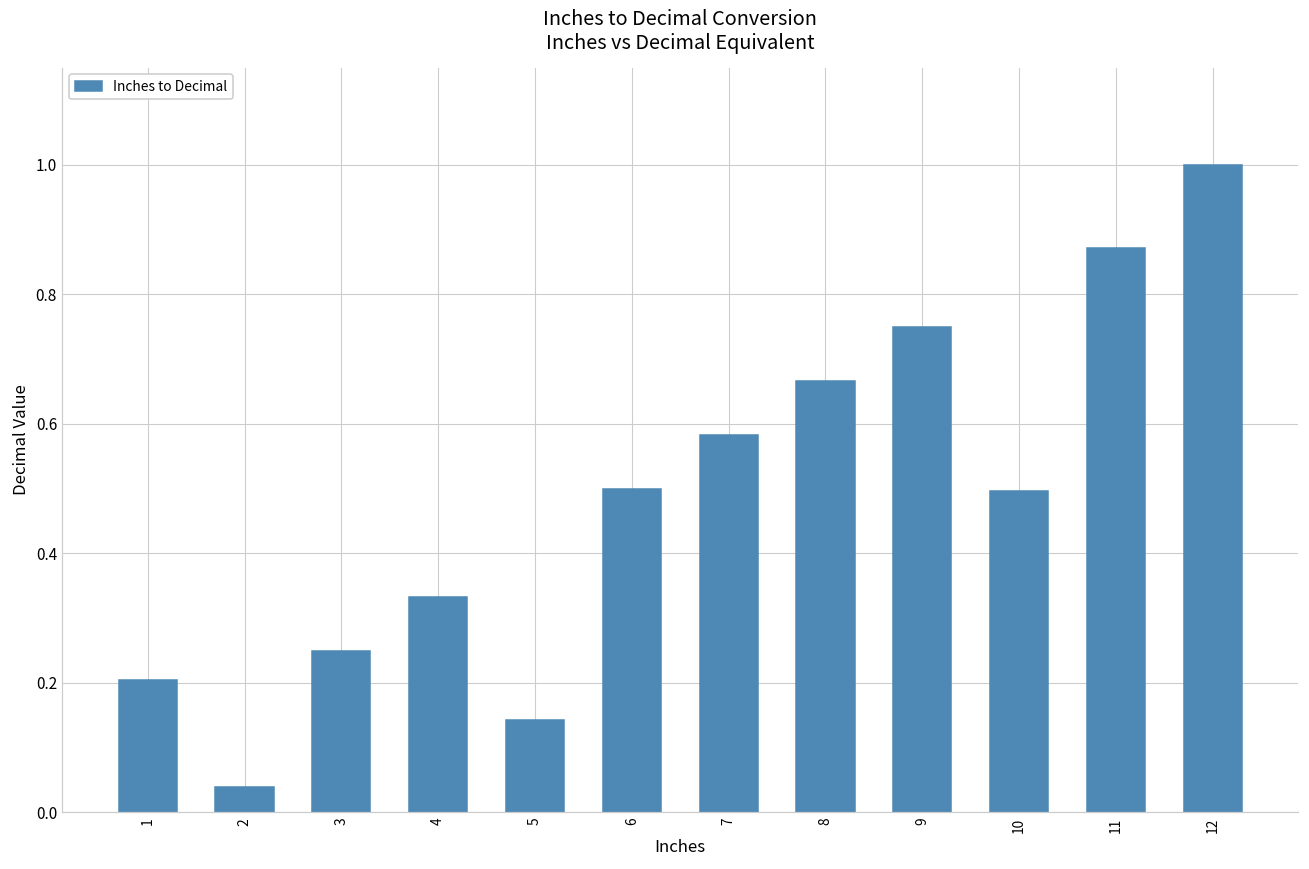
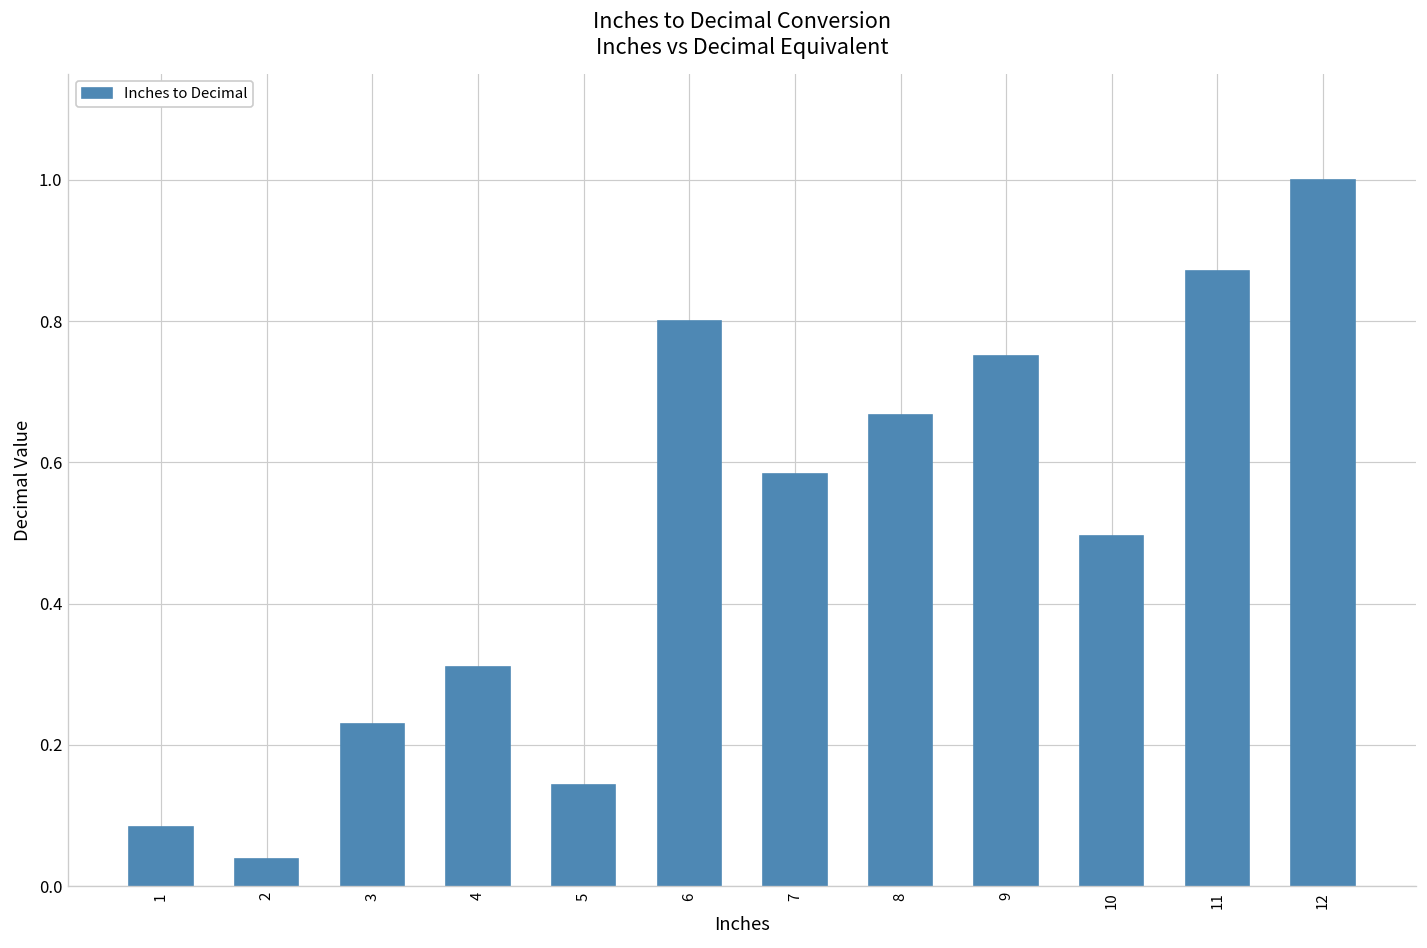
1: 0.20 -> 0.08
3: 0.25 -> 0.23
4: 0.33 -> 0.31
6: 0.5 -> 0.8
